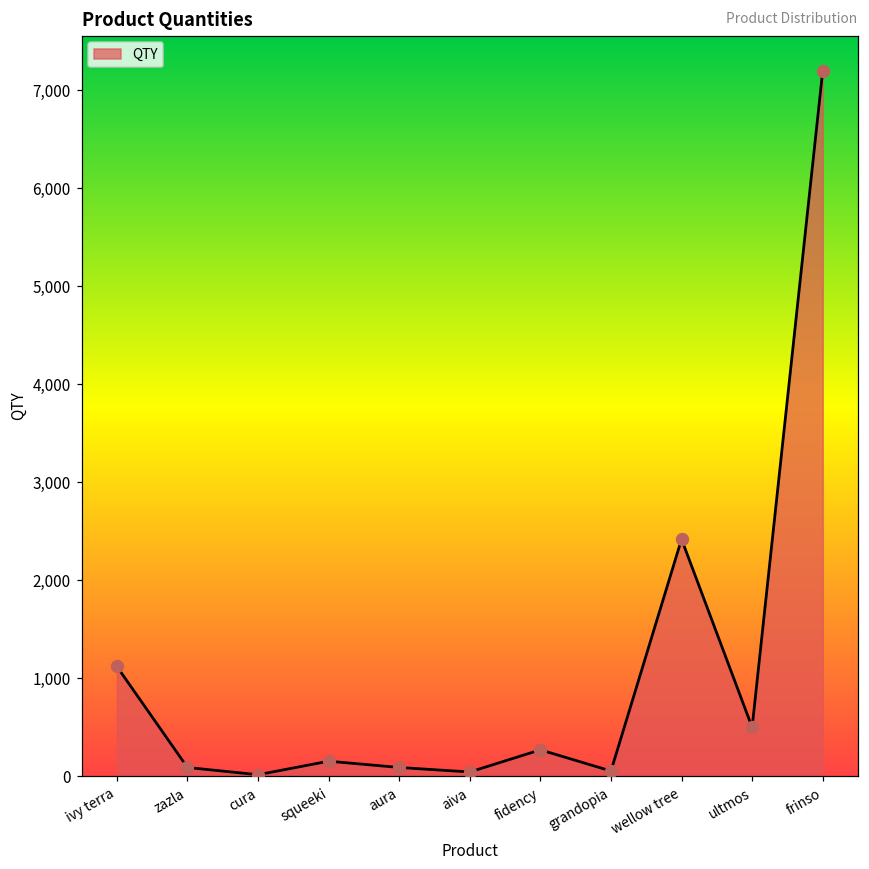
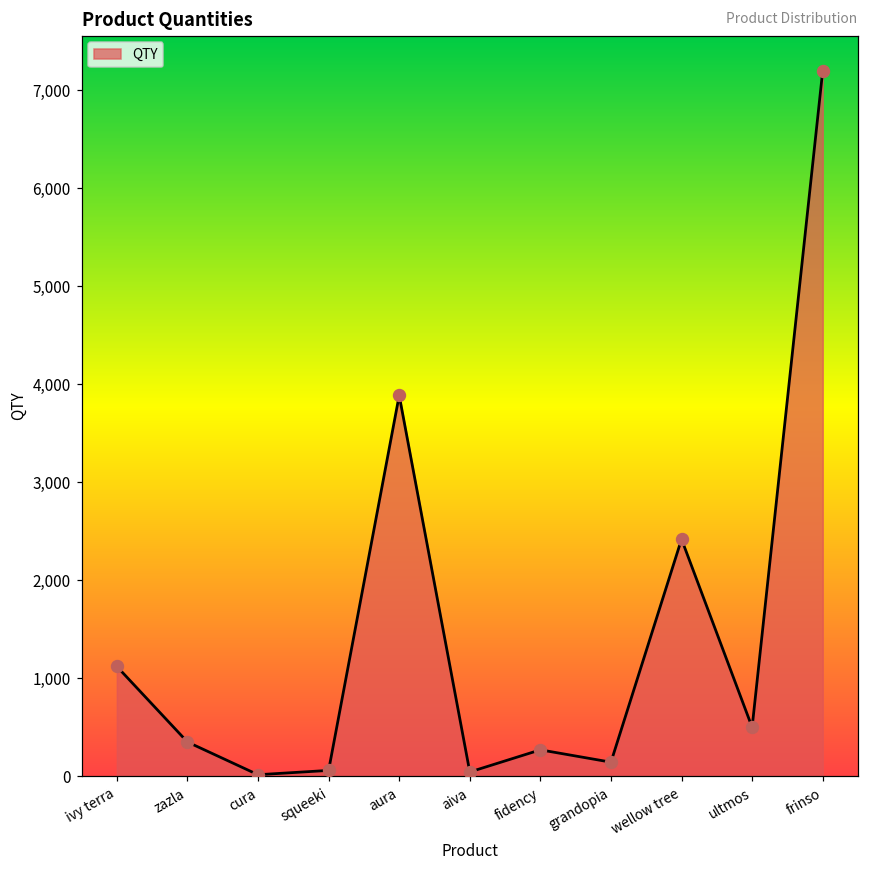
zazla: 100 -> 400
squeeki: 200 -> 100
aura: 100 -> 3,900
grandopia: 50 -> 140
